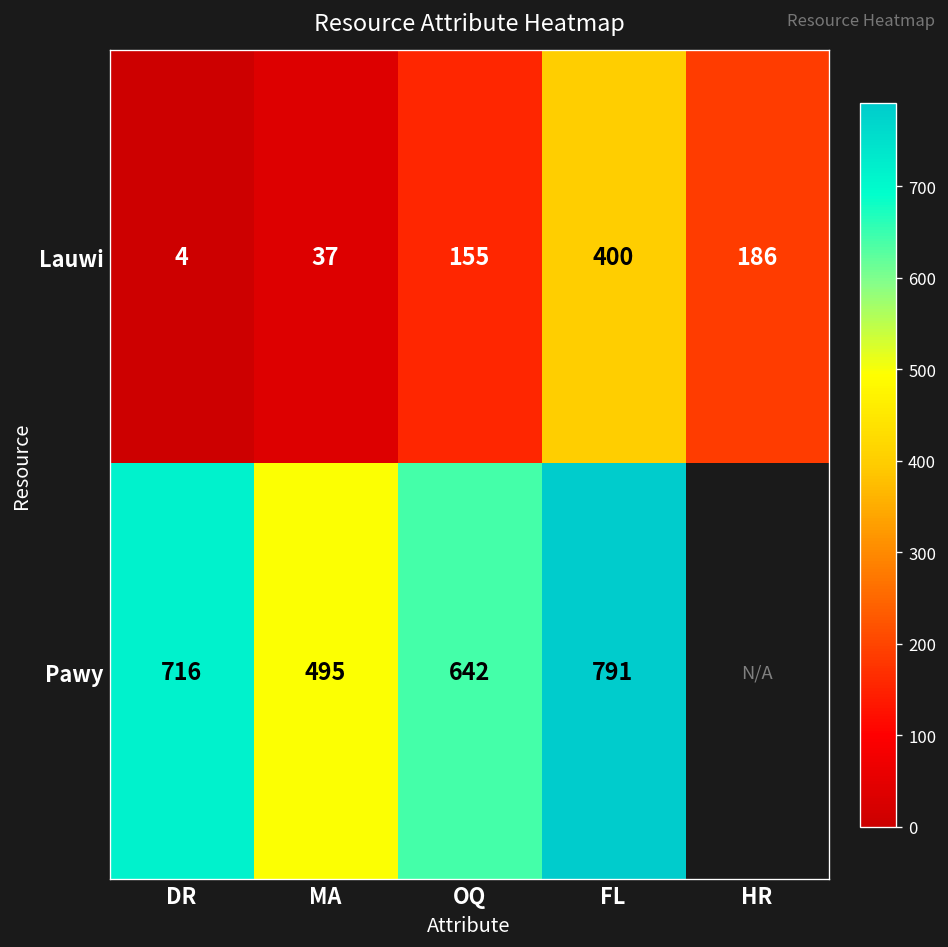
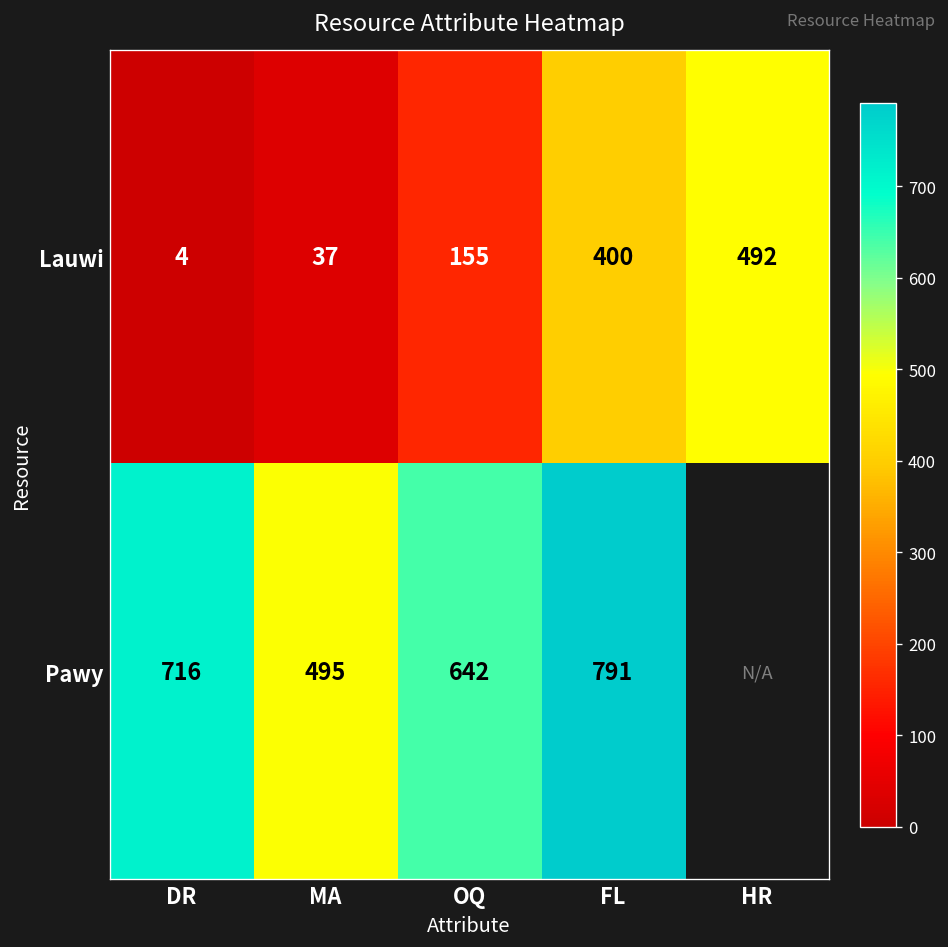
Lauwi, HR: 186 -> 492
